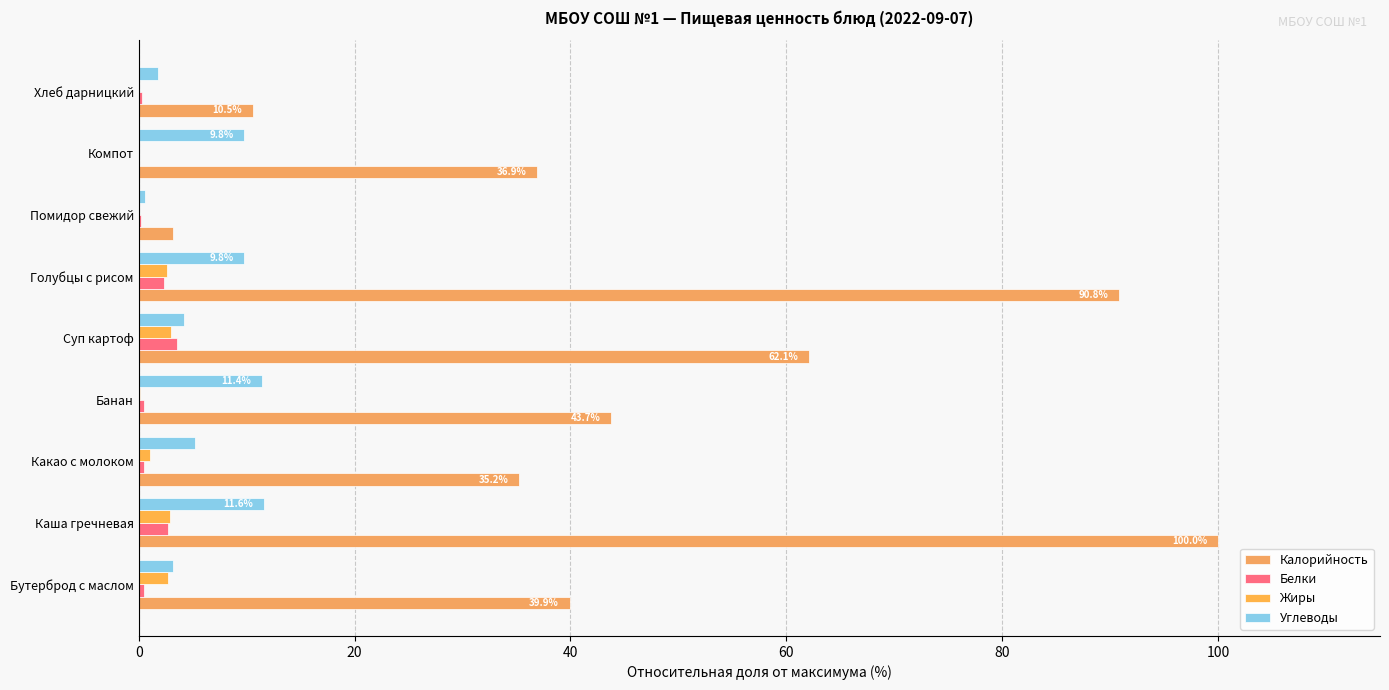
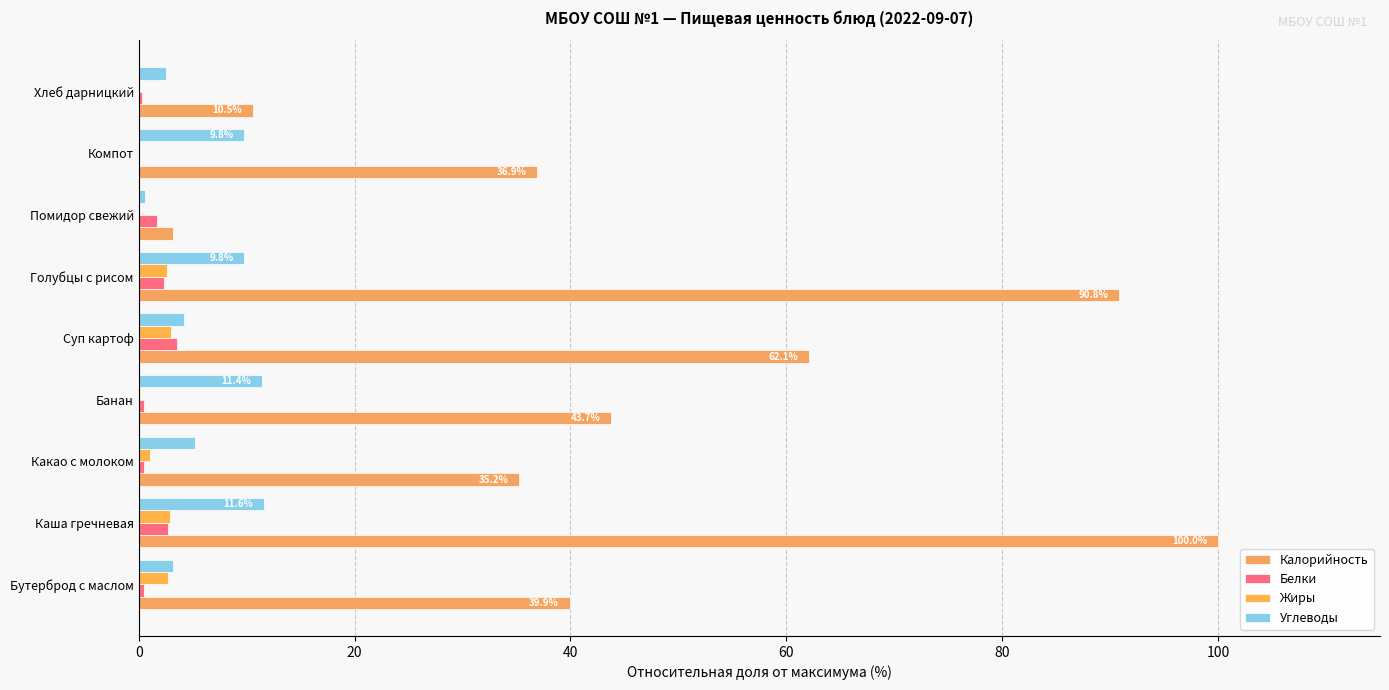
Углеводы, Хлеб дарницкий: 1.8 -> 2.6
Белки, Помидор свежий: 0.2 -> 1.7
